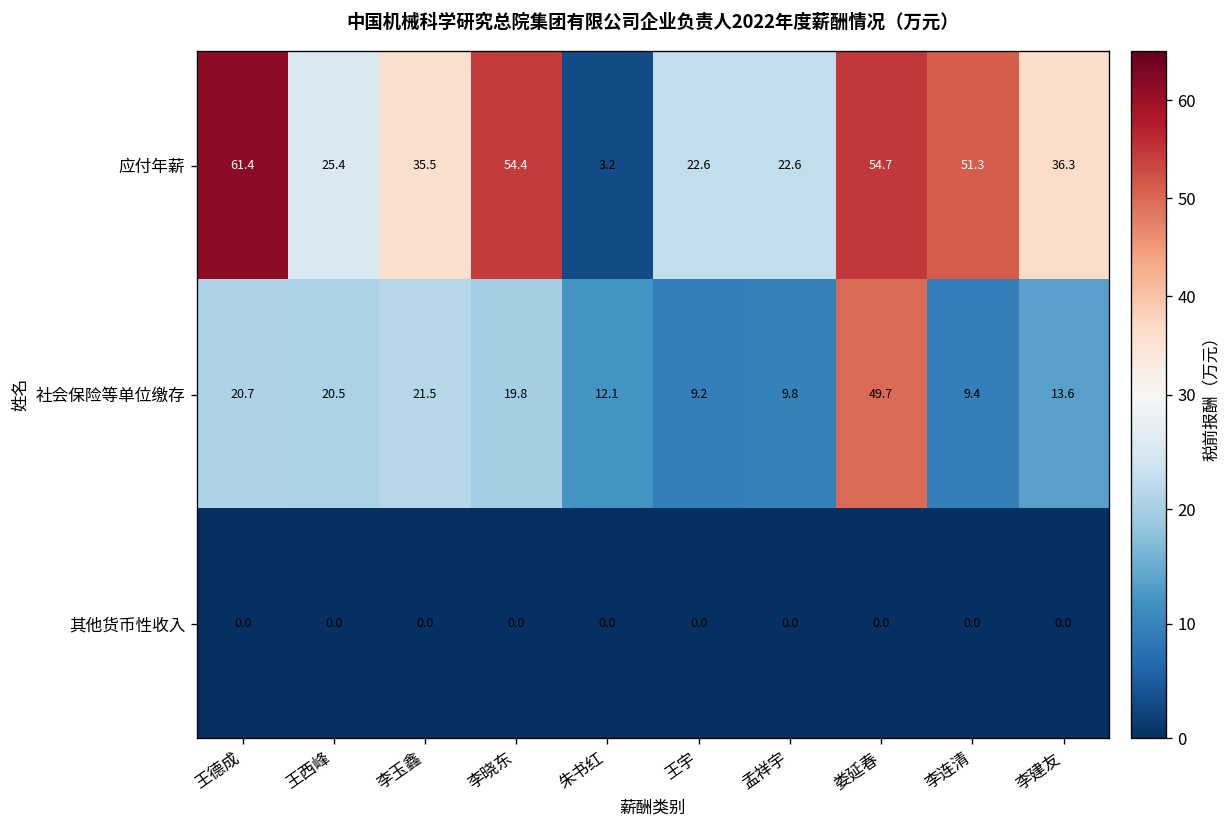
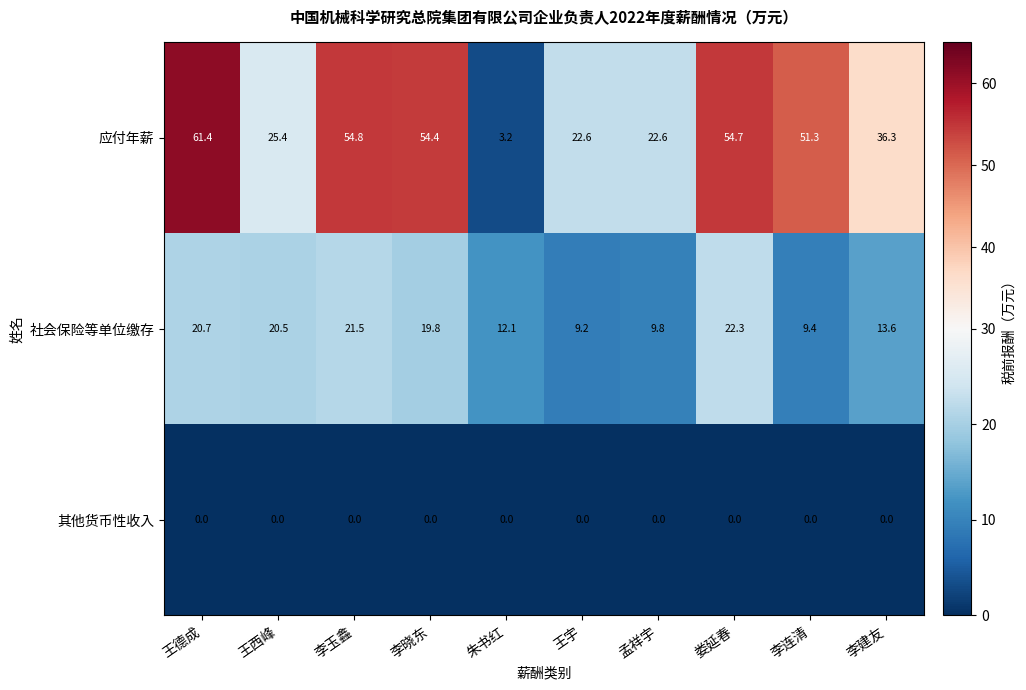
应付年薪, 李玉鑫: 35.5 -> 54.8
社会保险等单位缴存, 娄延春: 49.7 -> 22.3
